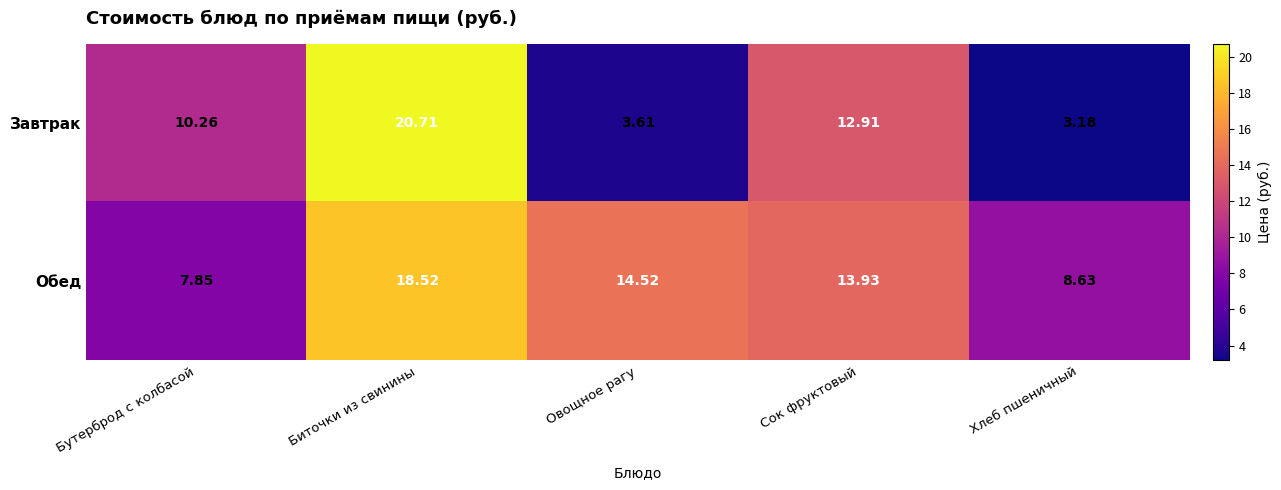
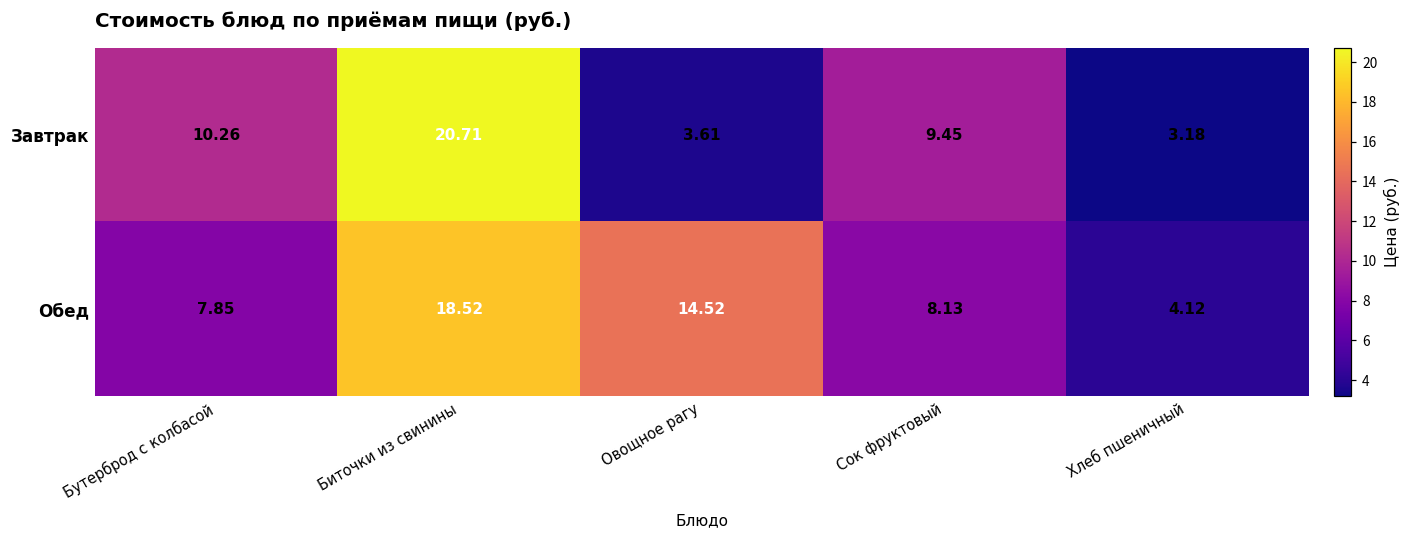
Завтрак, Сок фруктовый: 12.91 -> 9.45
Обед, Сок фруктовый: 13.93 -> 8.13
Обед, Хлеб пшеничный: 8.63 -> 4.12
